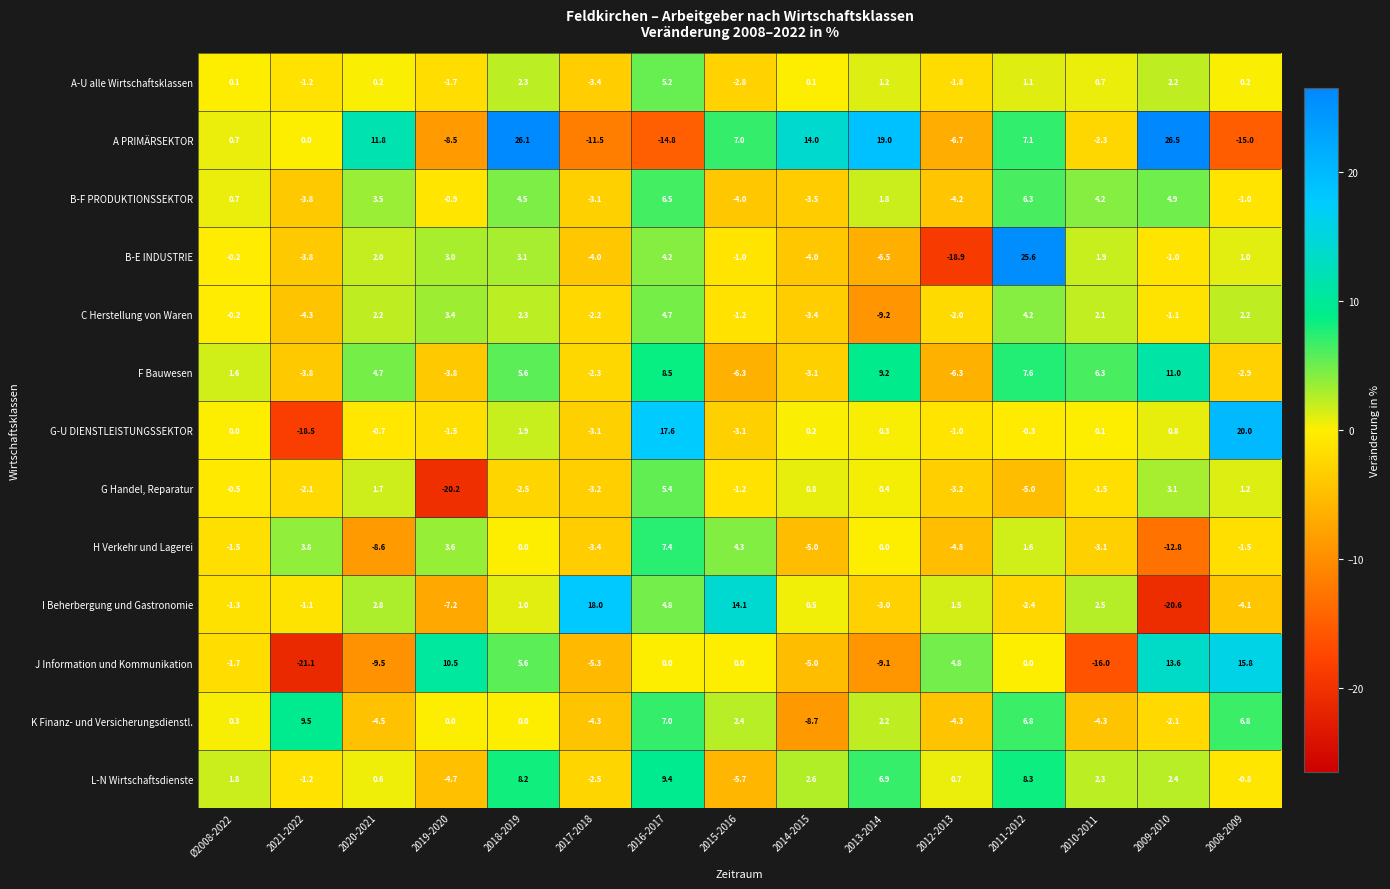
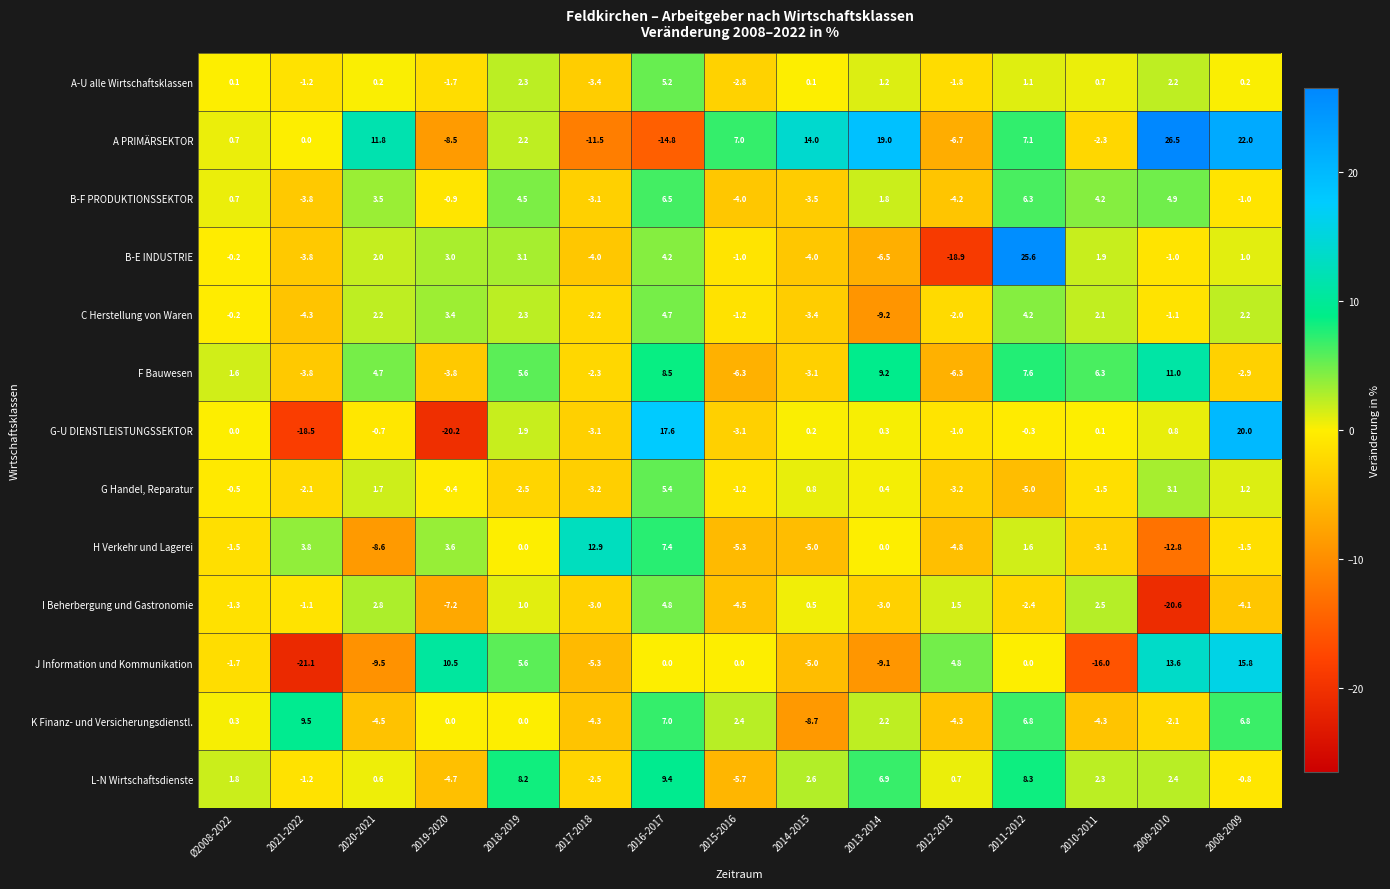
A PRIMÄRSEKTOR, 2018-2019: 26.1 -> 2.2
A PRIMÄRSEKTOR, 2008-2009: -15.0 -> 22.0
G-U DIENSTLEISTUNGSSEKTOR, 2019-2020: -1.5 -> -20.2
G Handel, Reparatur, 2019-2020: -20.2 -> -0.4
H Verkehr und Lagerei, 2017-2018: -3.4 -> 12.9
H Verkehr und Lagerei, 2015-2016: 4.3 -> -5.3
I Beherbergung und Gastronomie, 2017-2018: 18.0 -> -3.0
I Beherbergung und Gastronomie, 2015-2016: 14.1 -> -4.5
